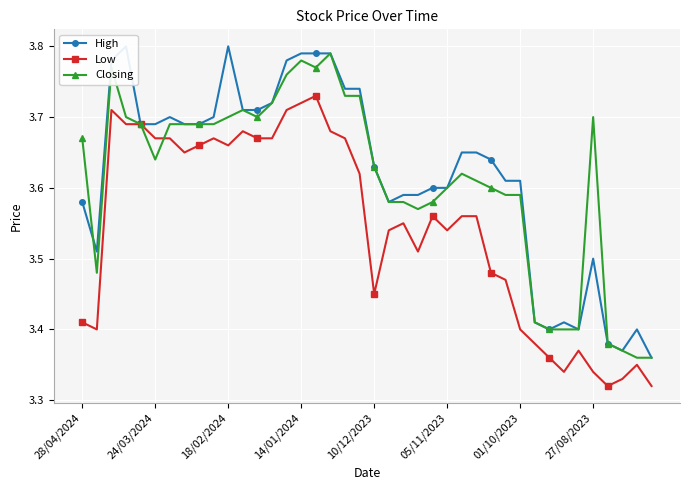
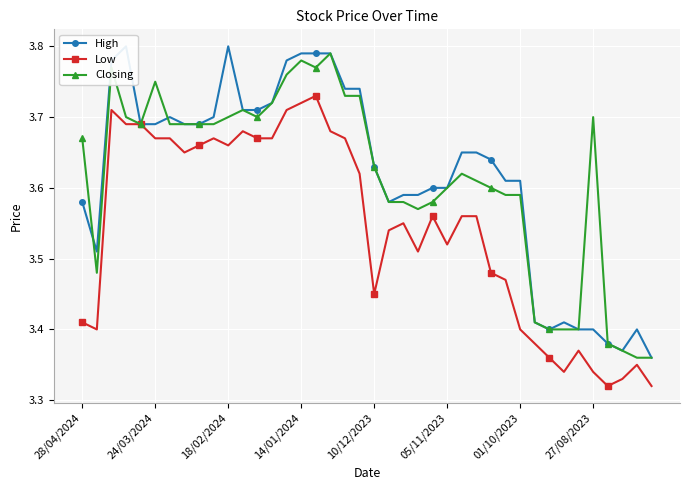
Closing, 24/03/2024: 3.64 -> 3.75
Low, 05/11/2023: 3.54 -> 3.52
High, 27/08/2023: 3.5 -> 3.4
